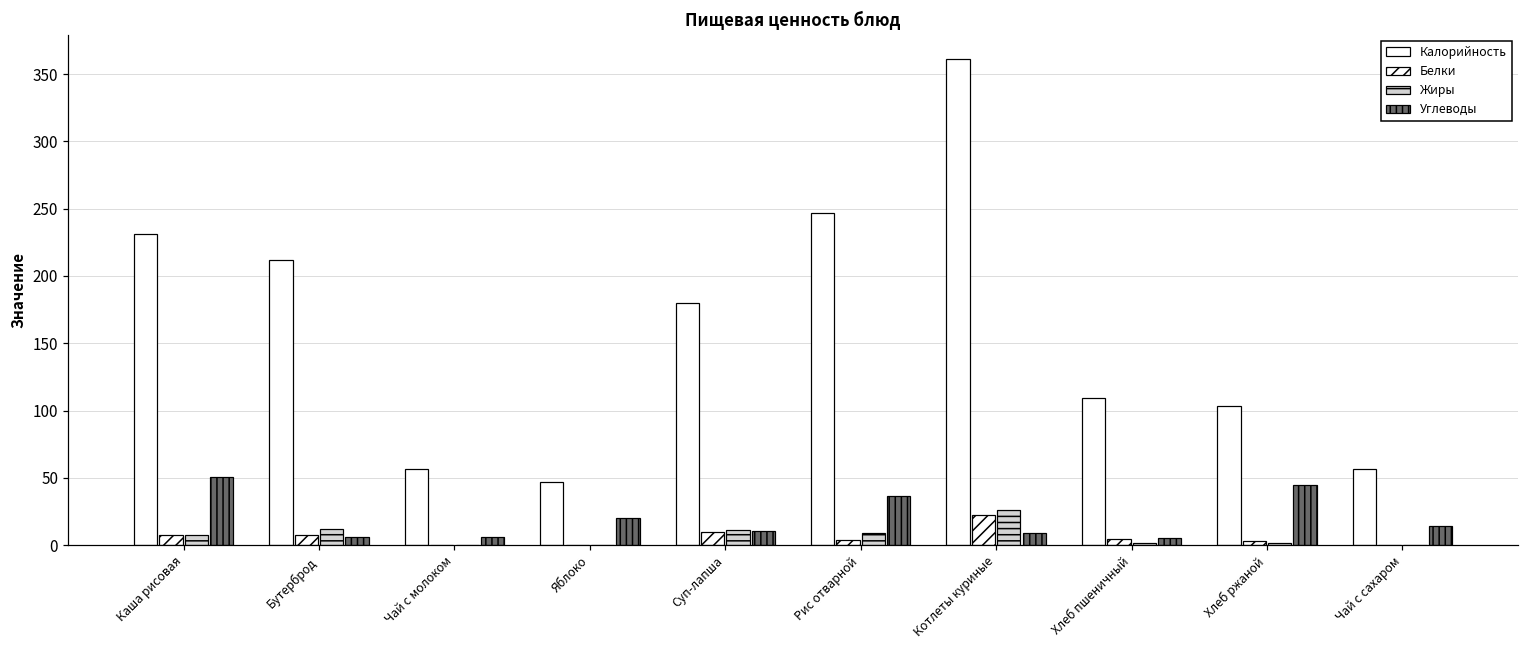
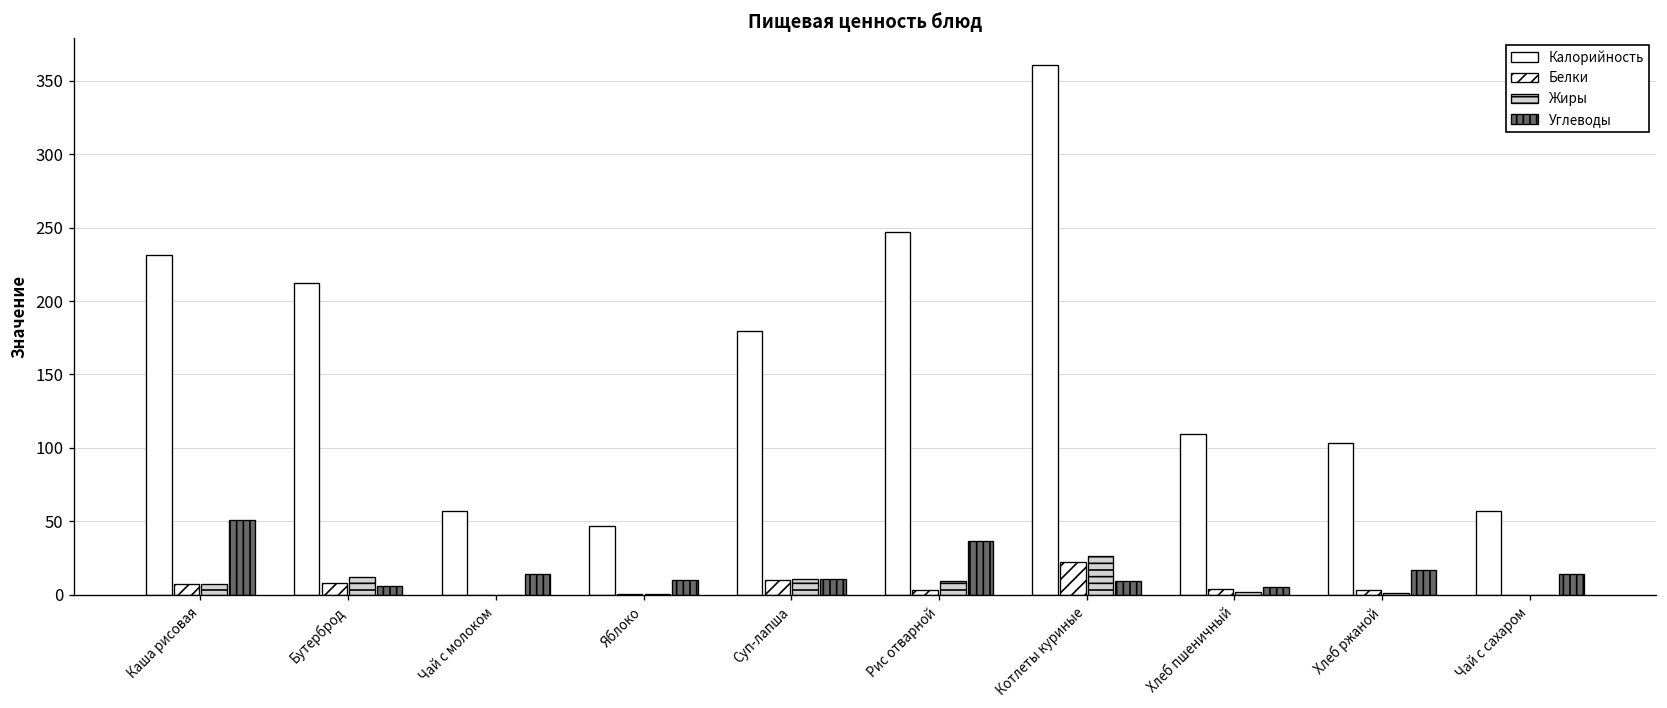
Углеводы, Чай с молоком: 6 -> 14
Углеводы, Яблоко: 20 -> 10
Углеводы, Хлеб ржаной: 45 -> 17
